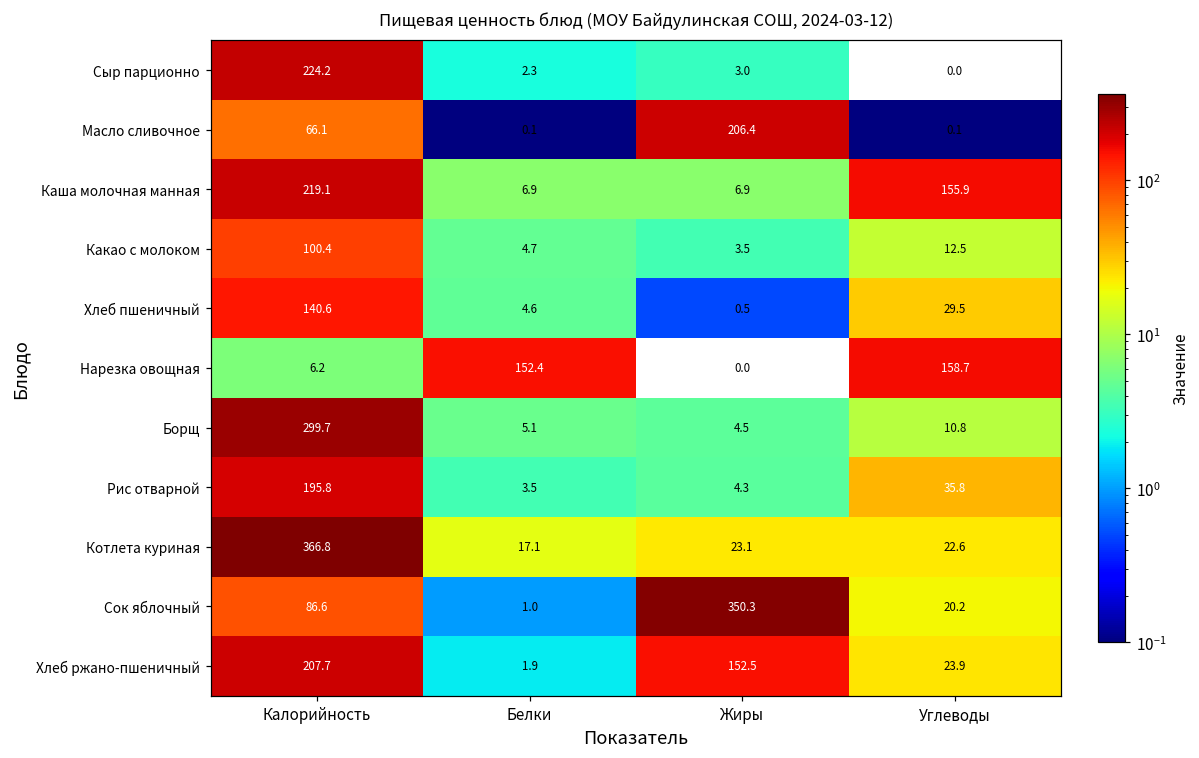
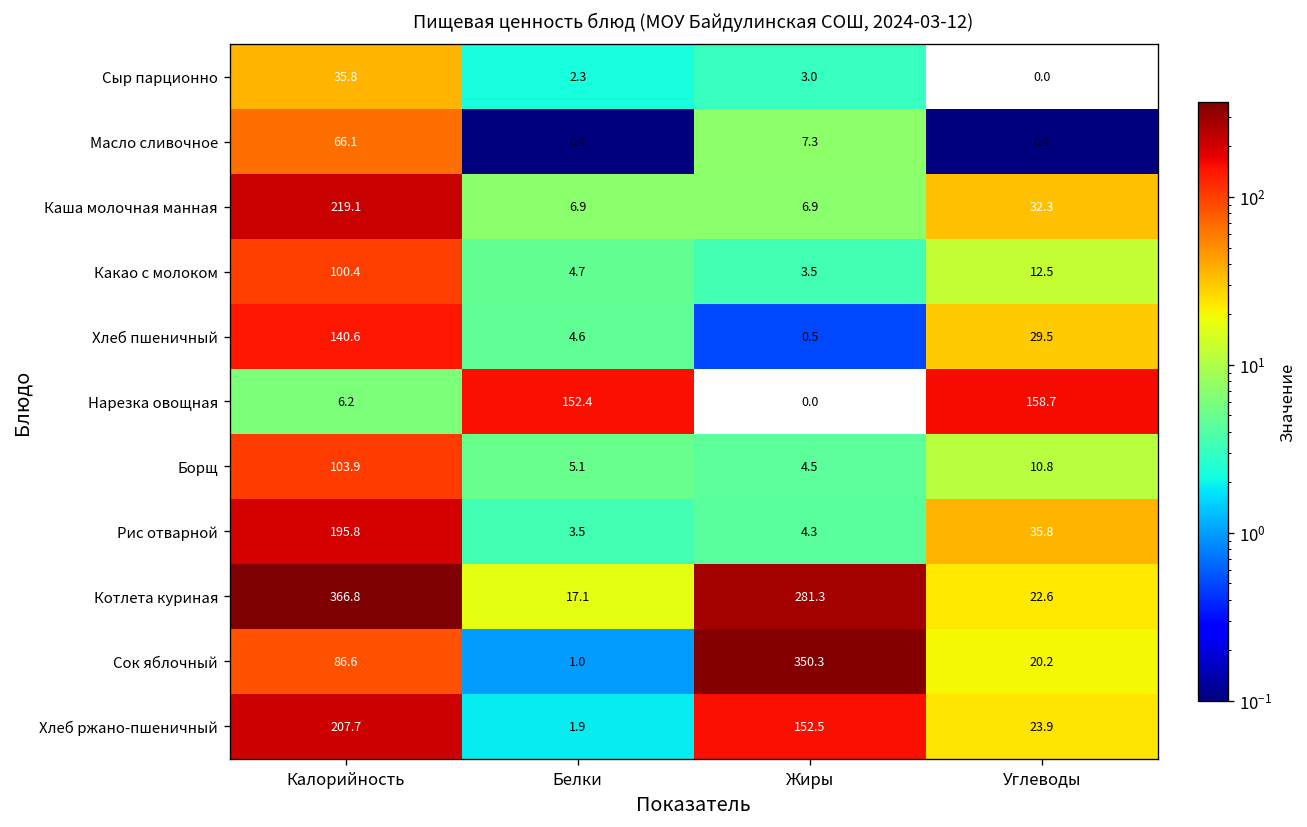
Сыр парционно, Калорийность: 224.2 -> 35.8
Масло сливочное, Жиры: 206.4 -> 7.3
Каша молочная манная, Углеводы: 155.9 -> 32.3
Борщ, Калорийность: 299.7 -> 103.9
Котлета куриная, Жиры: 23.1 -> 281.3
